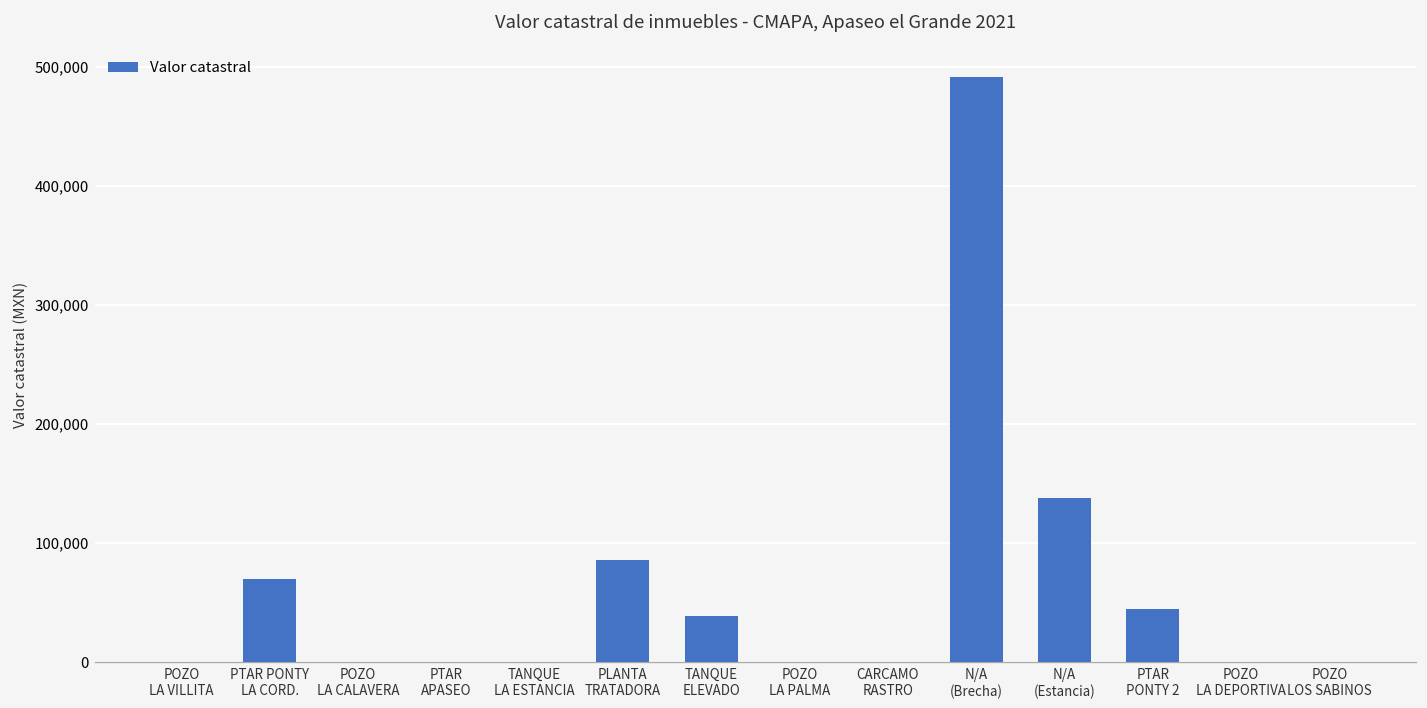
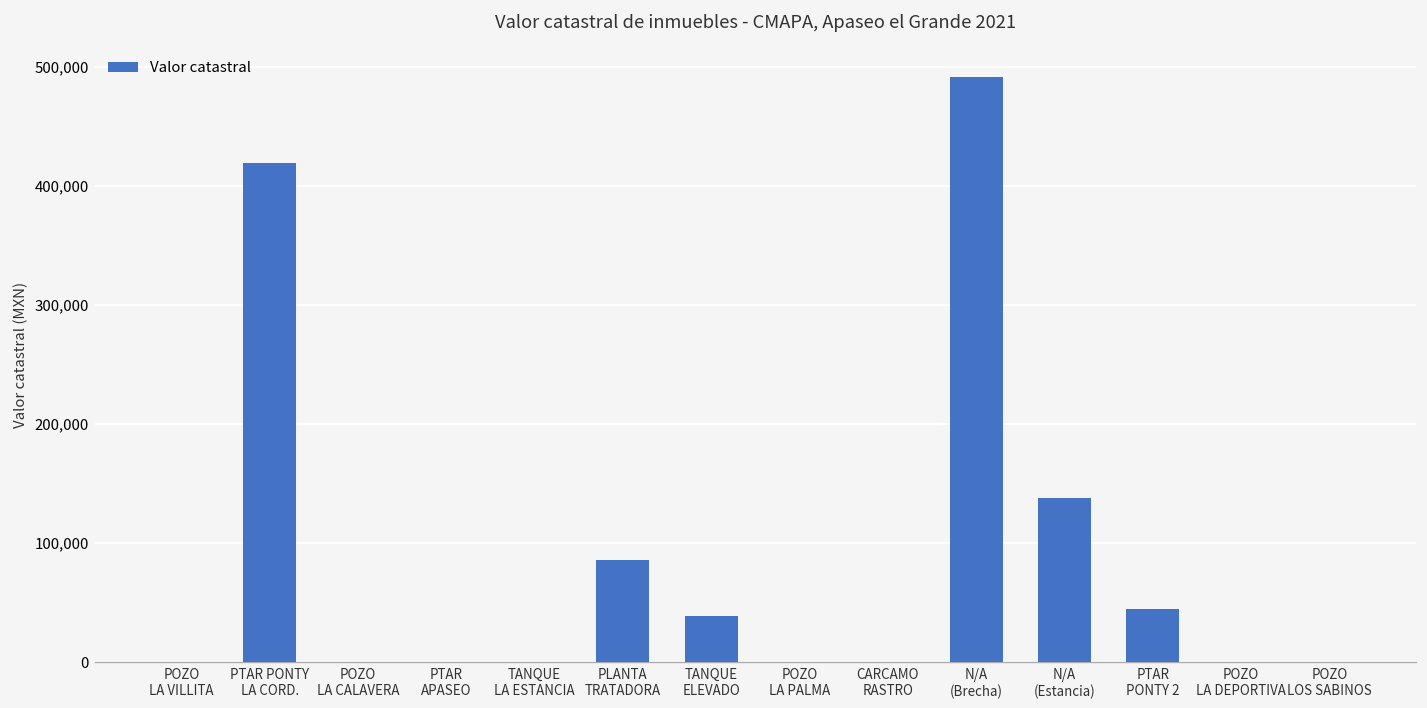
PTAR PONTY LA CORD.: 70,000 -> 420,000
